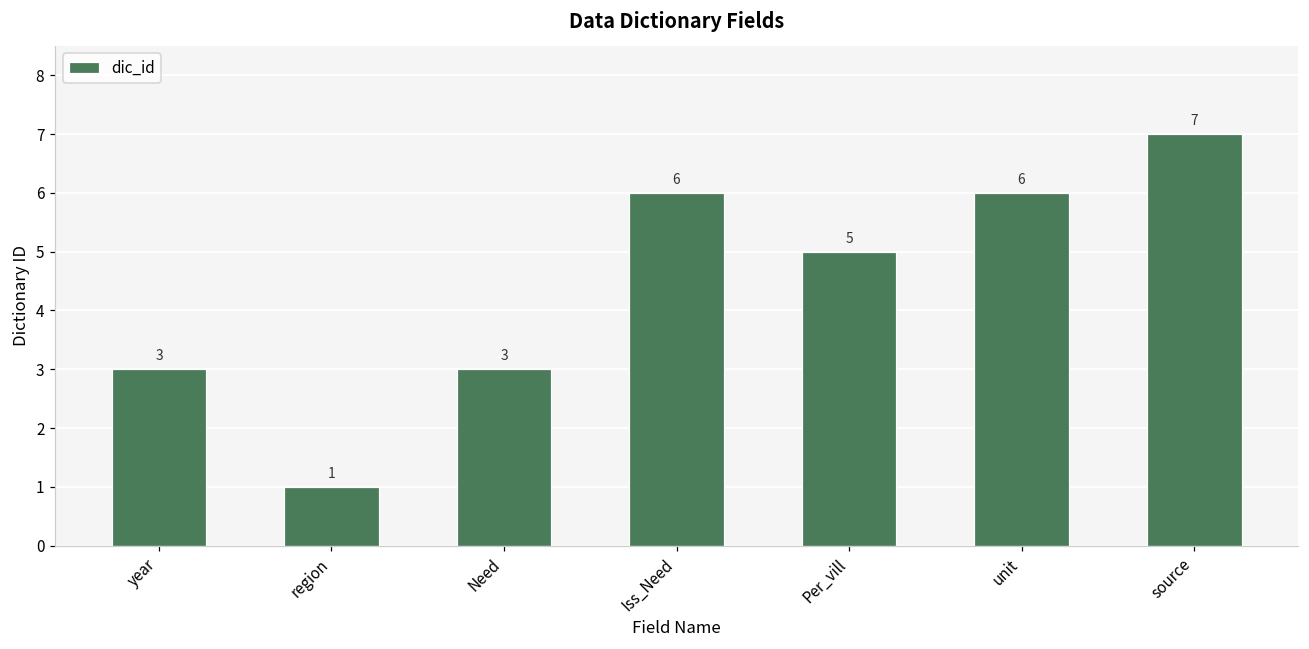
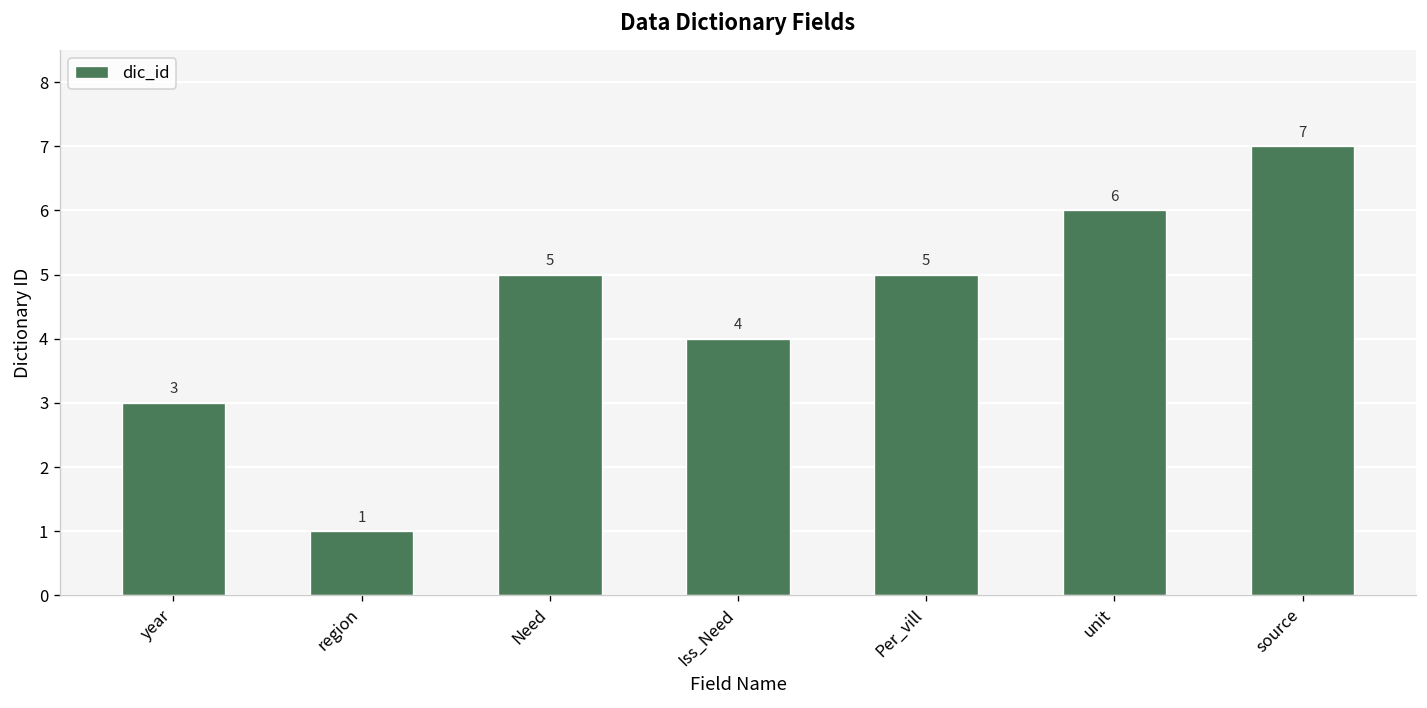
Need: 3 -> 5
Iss_Need: 6 -> 4
